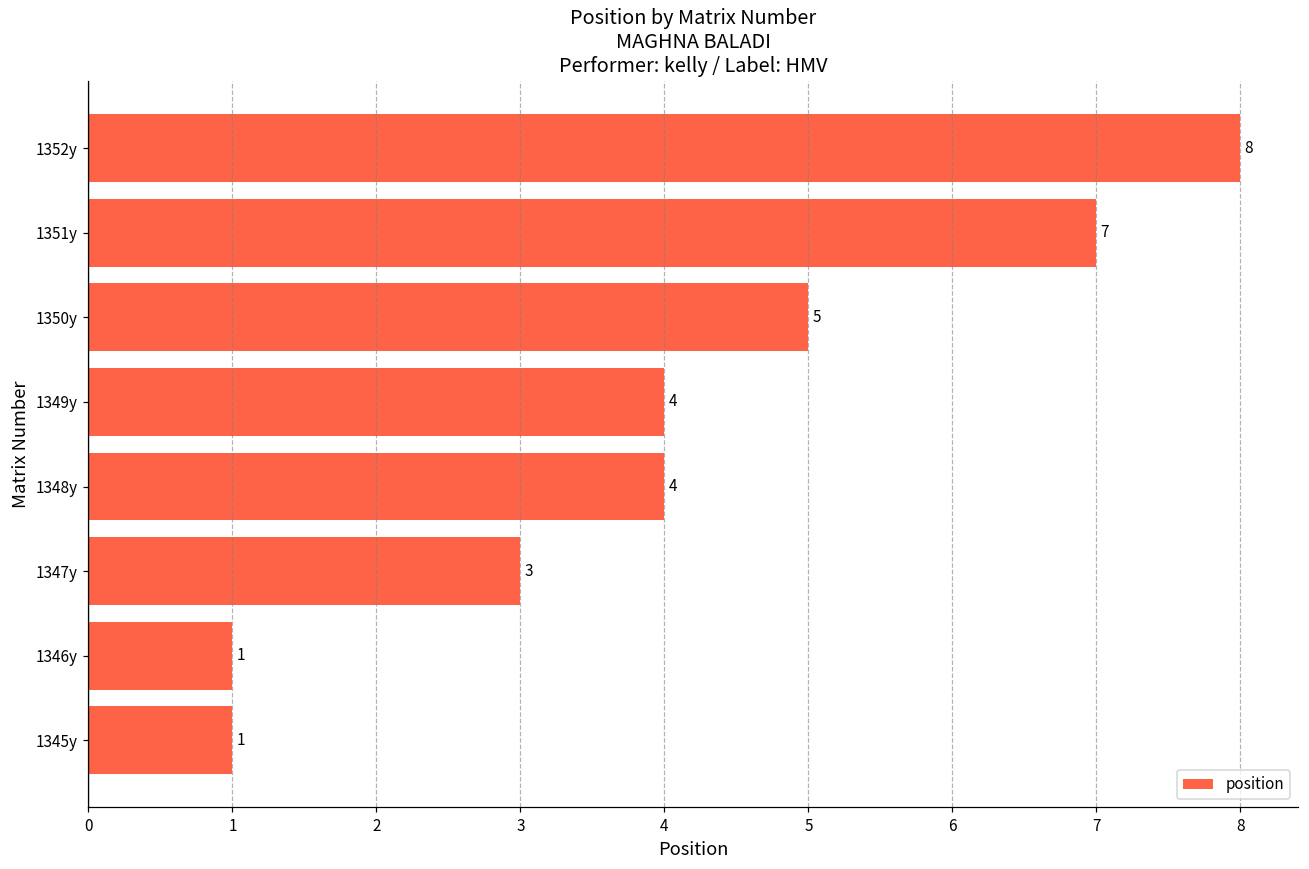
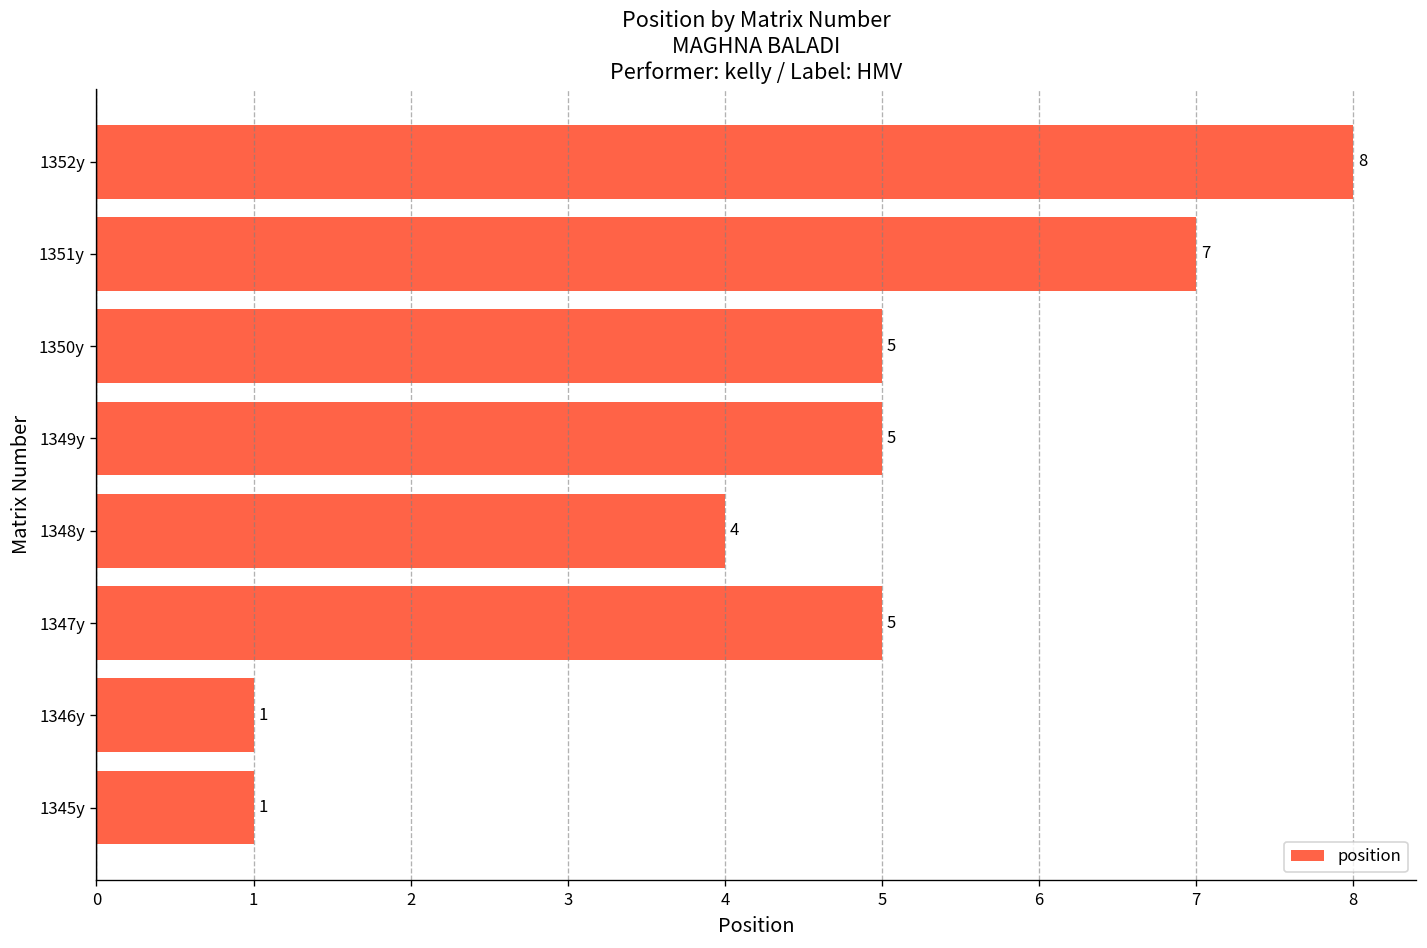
1349y: 4 -> 5
1347y: 3 -> 5
